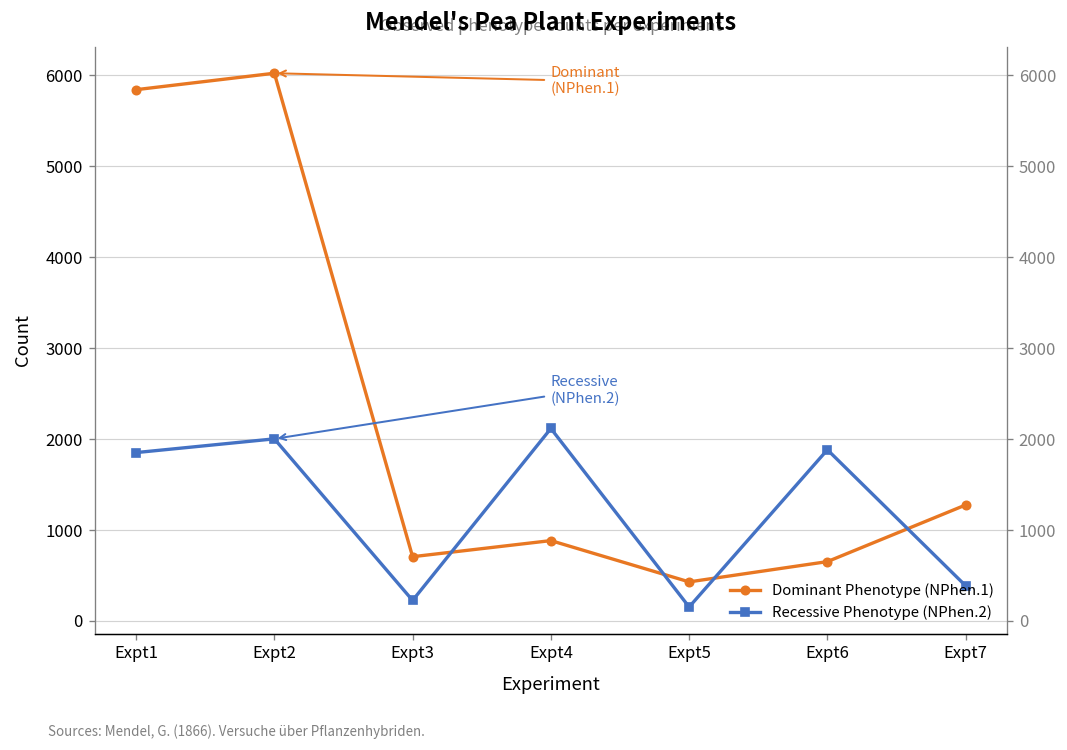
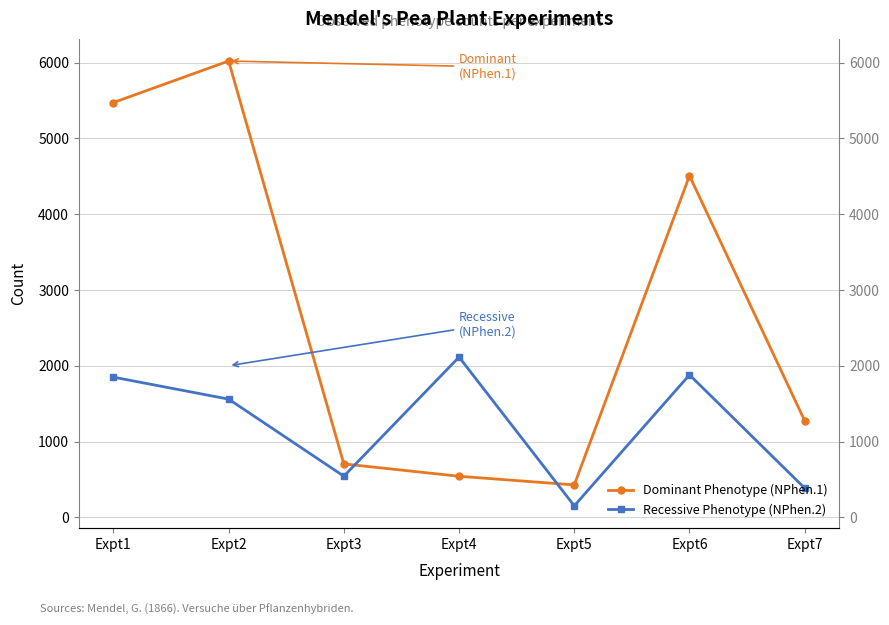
Dominant Phenotype (NPhen.1), Expt1: 5800 -> 5500
Recessive Phenotype (NPhen.2), Expt2: 2000 -> 1600
Recessive Phenotype (NPhen.2), Expt3: 200 -> 500
Dominant Phenotype (NPhen.1), Expt4: 900 -> 500
Dominant Phenotype (NPhen.1), Expt6: 700 -> 4500
